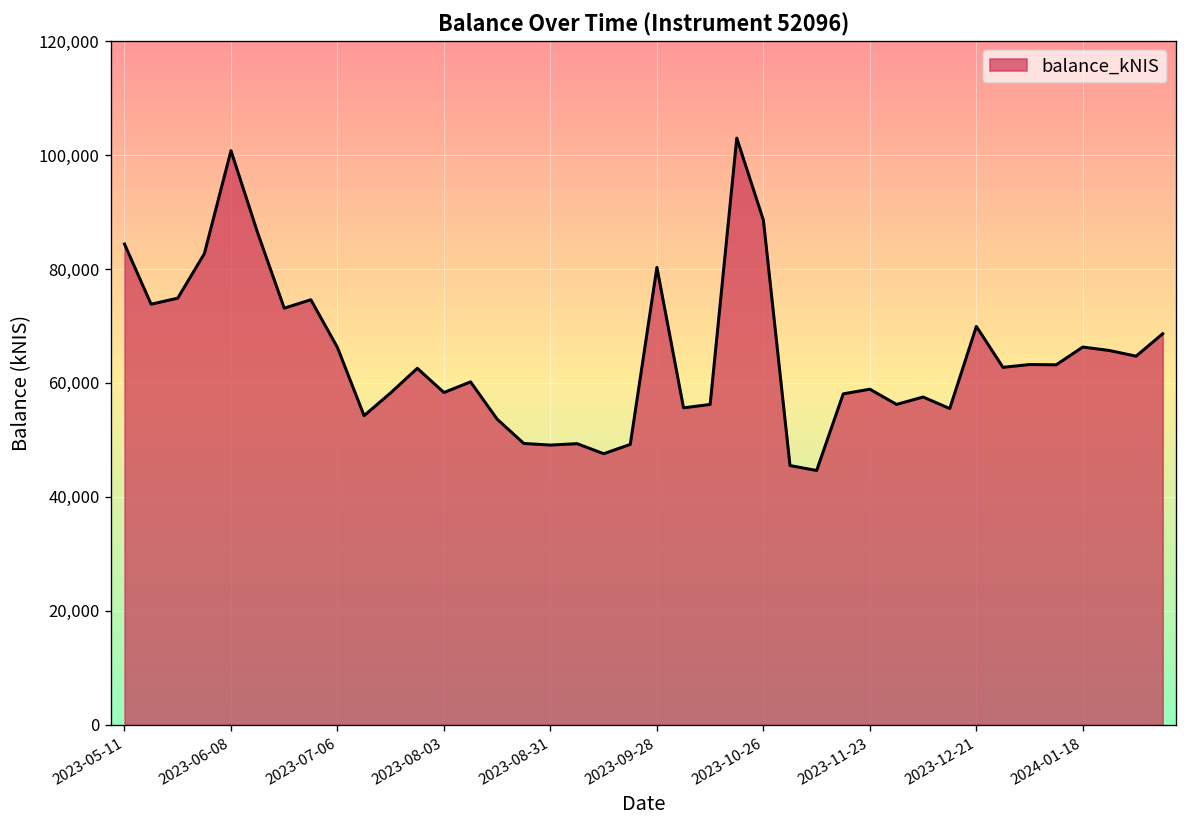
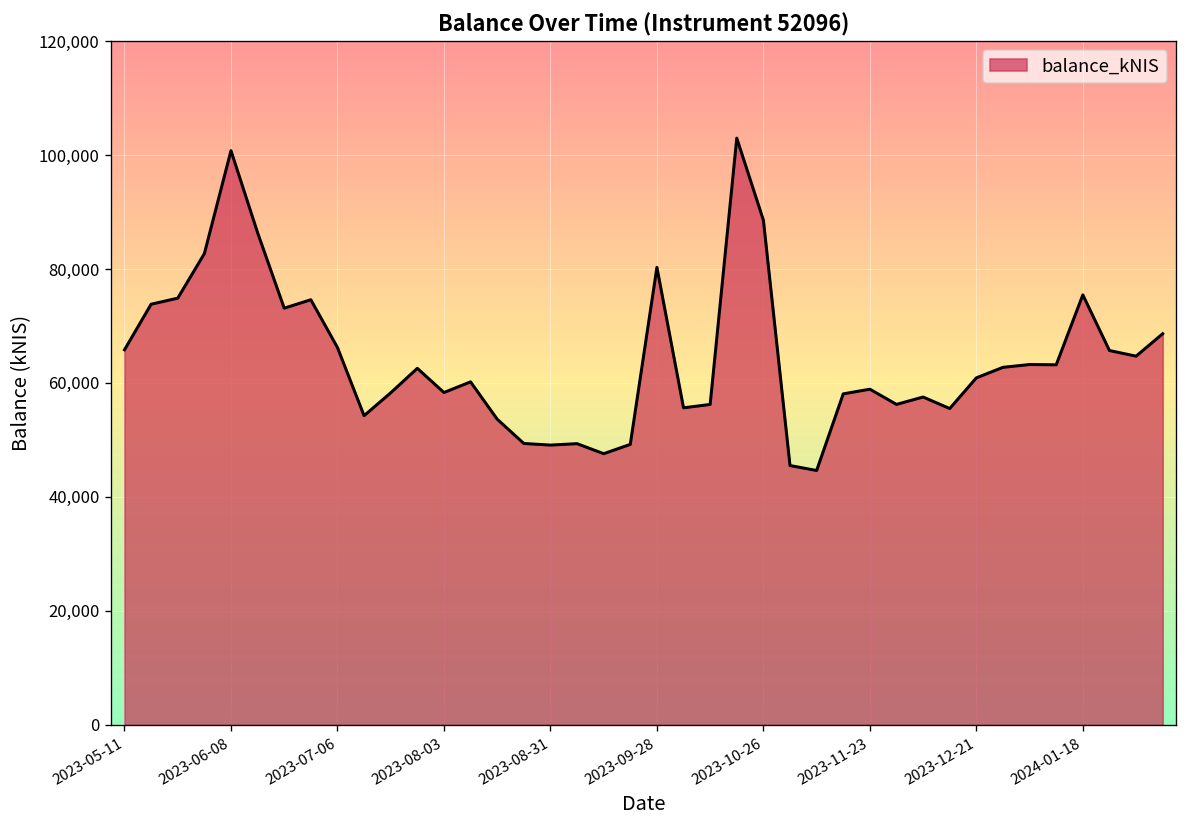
2023-05-11: 84,000 -> 66,000
2023-12-21: 70,000 -> 61,000
2024-01-18: 66,000 -> 75,000
